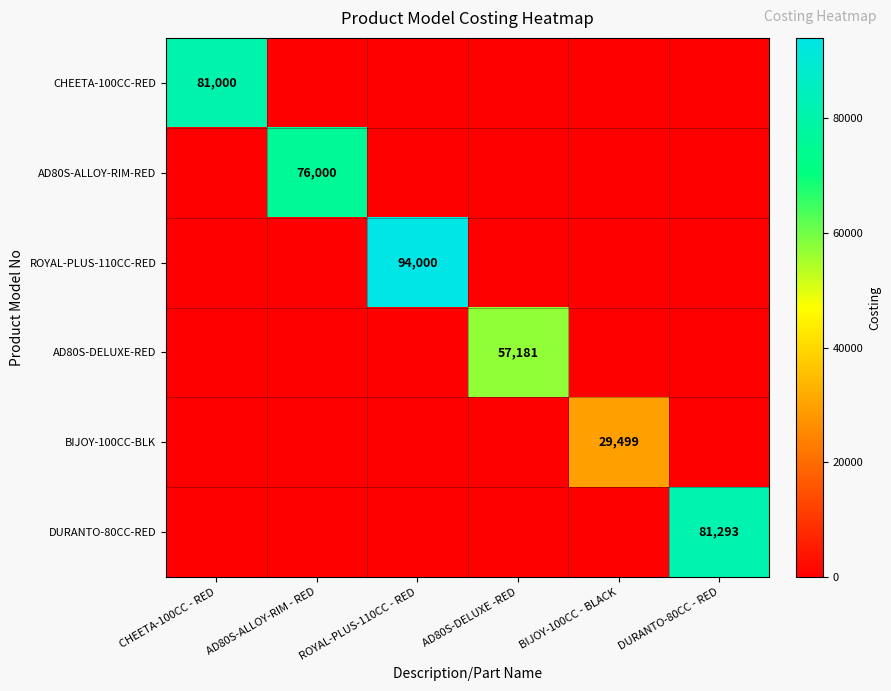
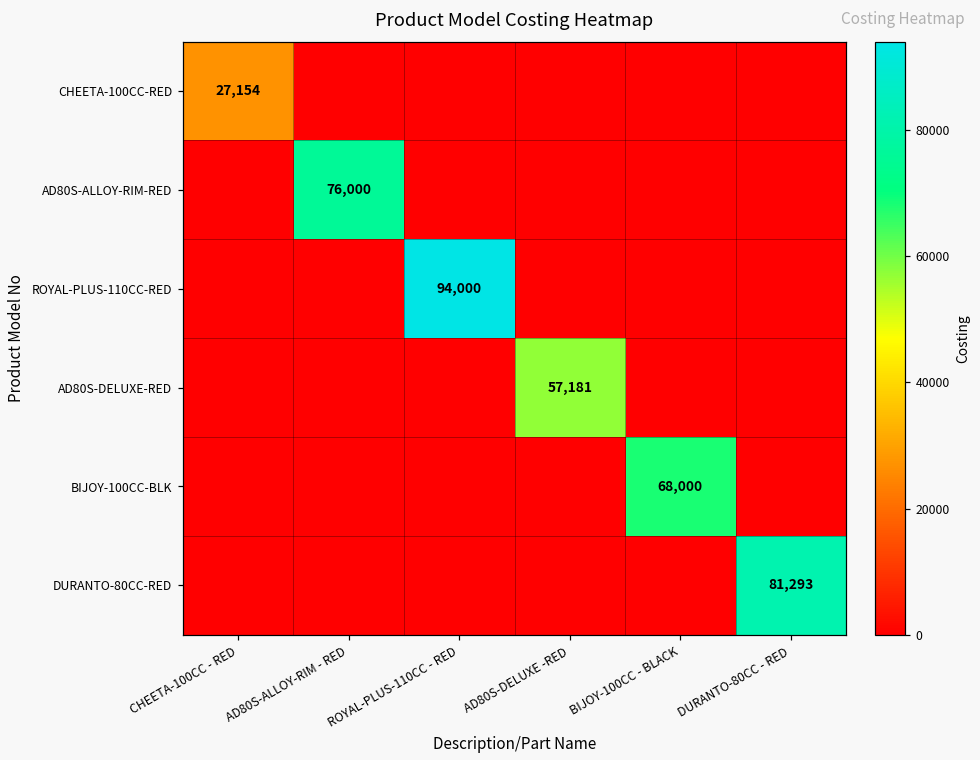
CHEETA-100CC-RED, CHEETA-100CC - RED: 81,000 -> 27,154
BIJOY-100CC-BLK, BIJOY-100CC - BLACK: 29,499 -> 68,000
